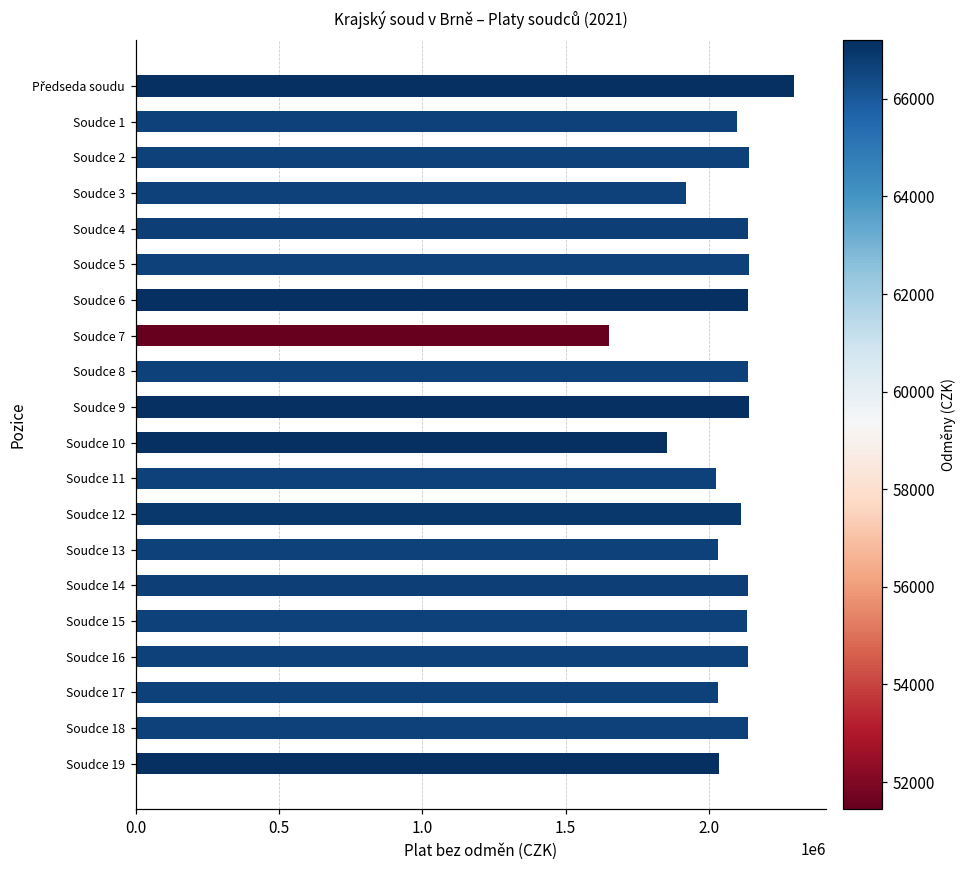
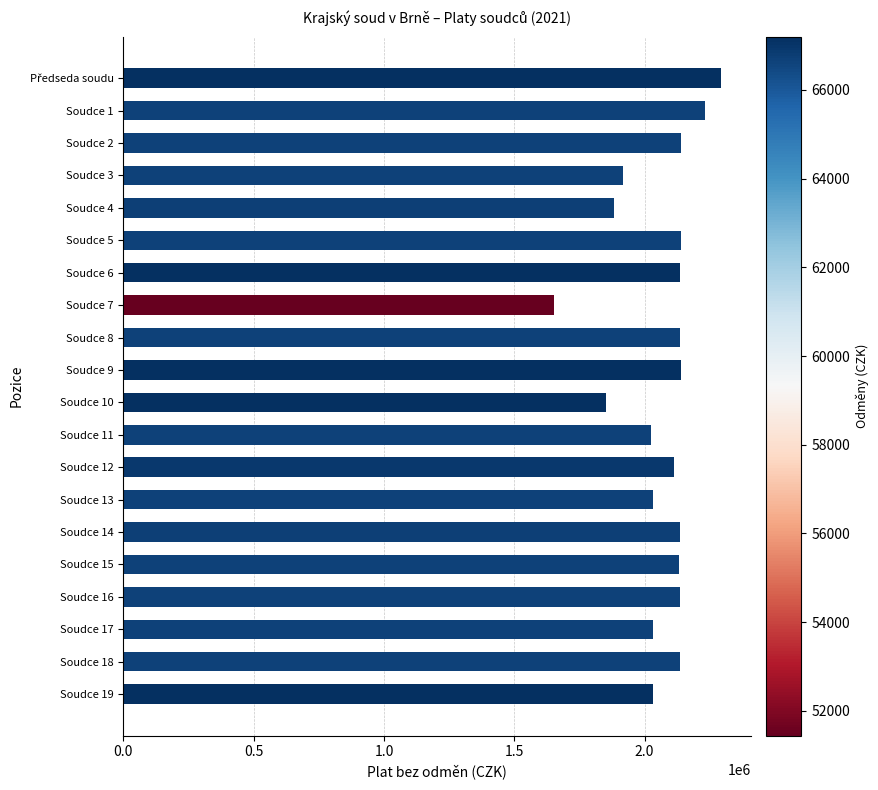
Soudce 1: 2100000 -> 2230000
Soudce 4: 2140000 -> 1880000
